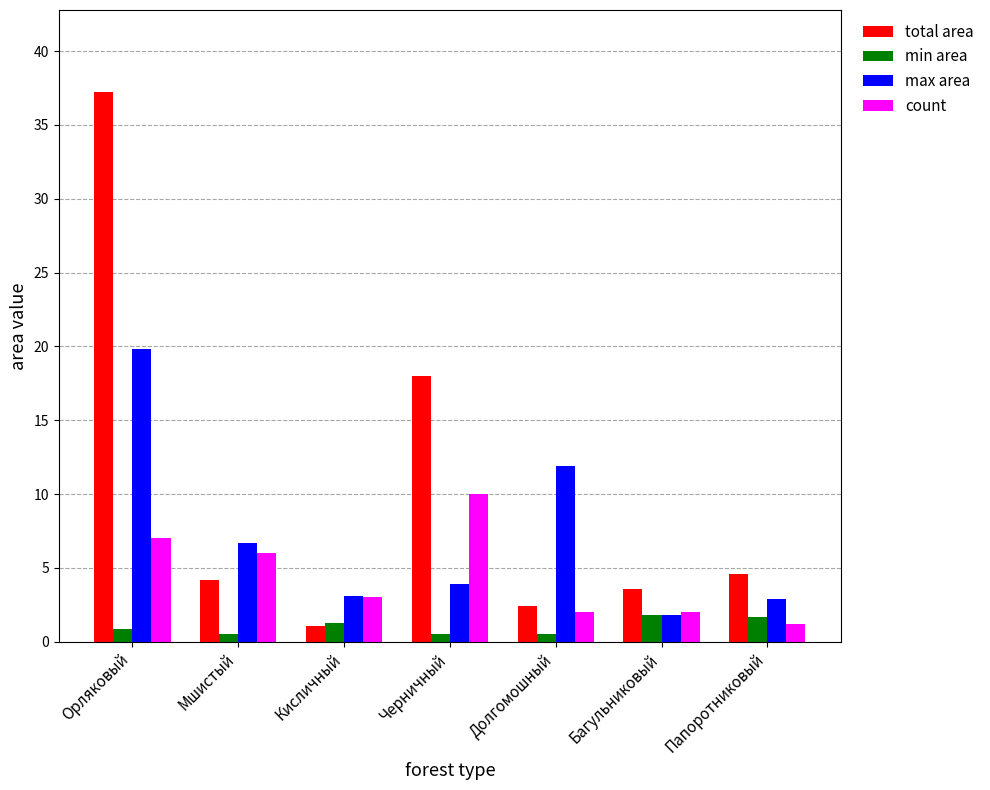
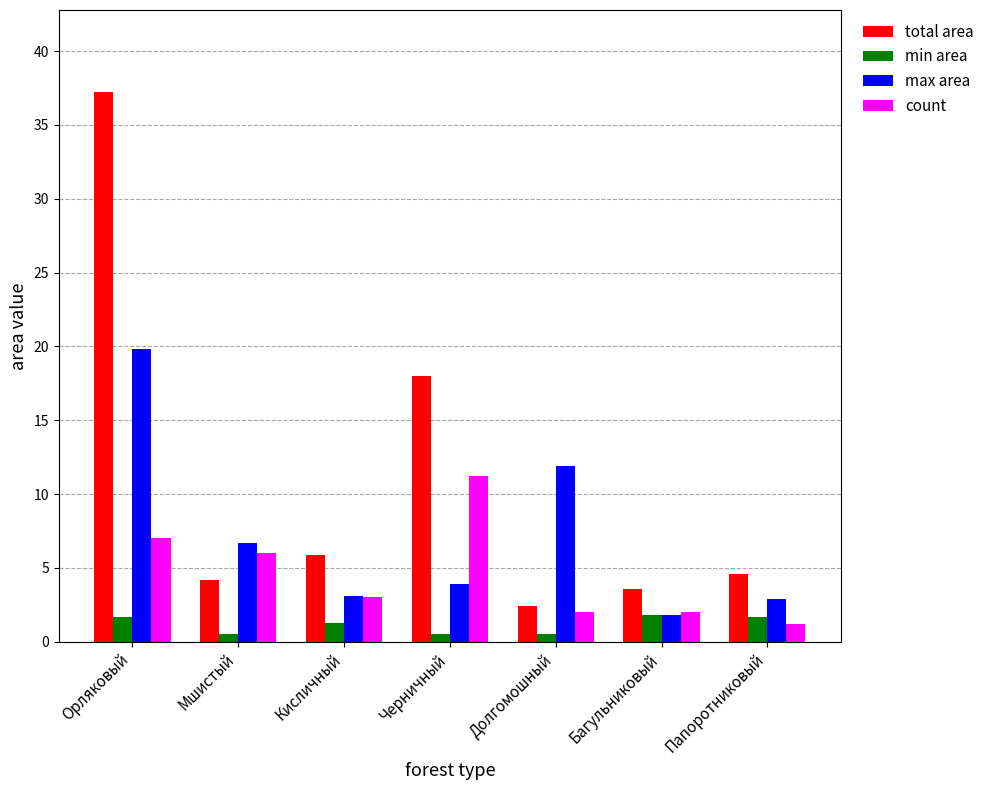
min area, Орляковый: 0.9 -> 1.7
total area, Кисличный: 1.1 -> 5.9
count, Черничный: 10.0 -> 11.2
